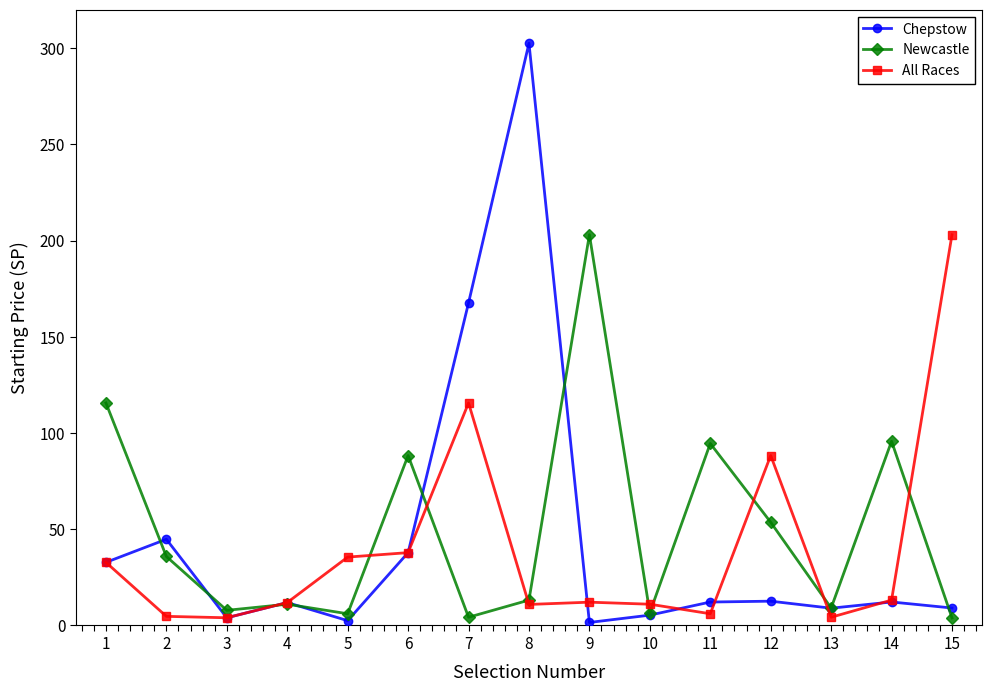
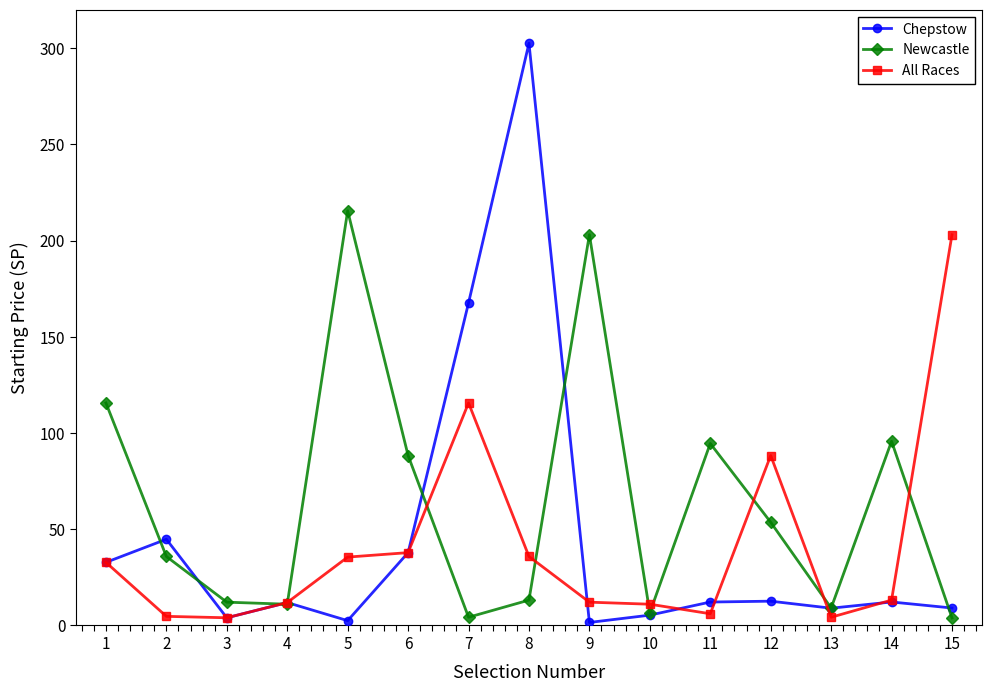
Newcastle, 3: 8 -> 12
Newcastle, 5: 6 -> 216
All Races, 8: 11 -> 36
